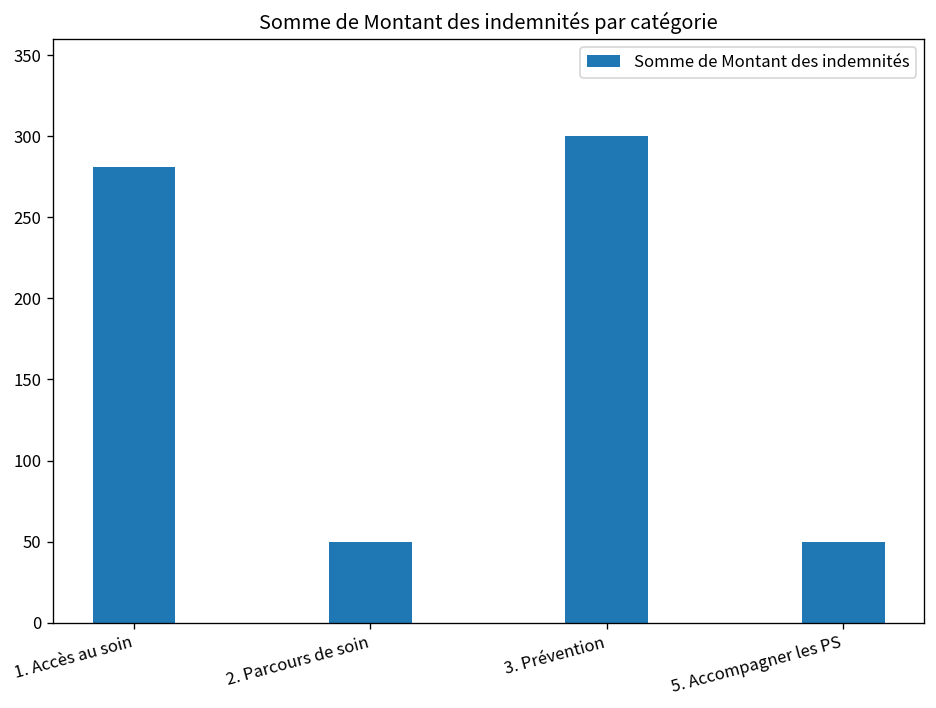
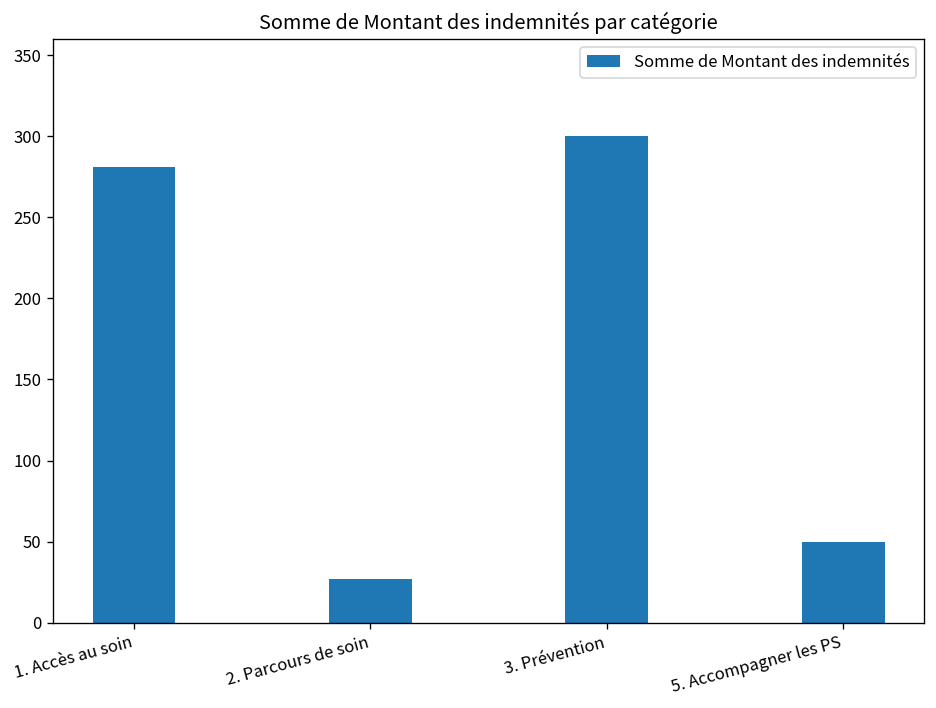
2. Parcours de soin: 50 -> 27
